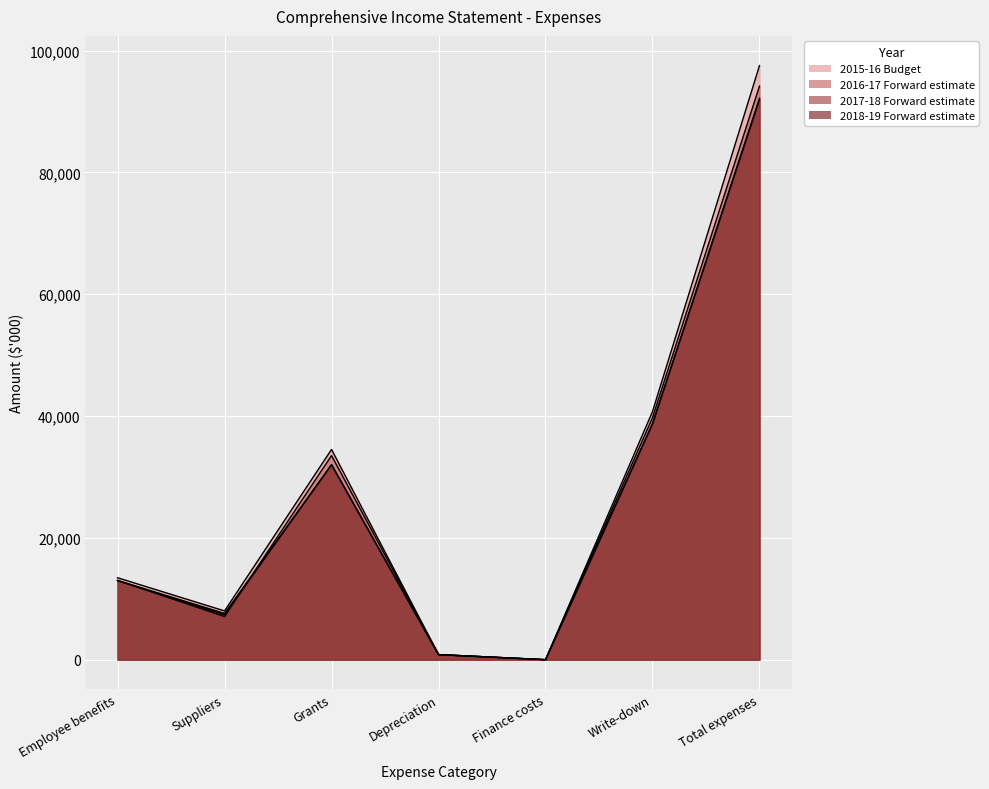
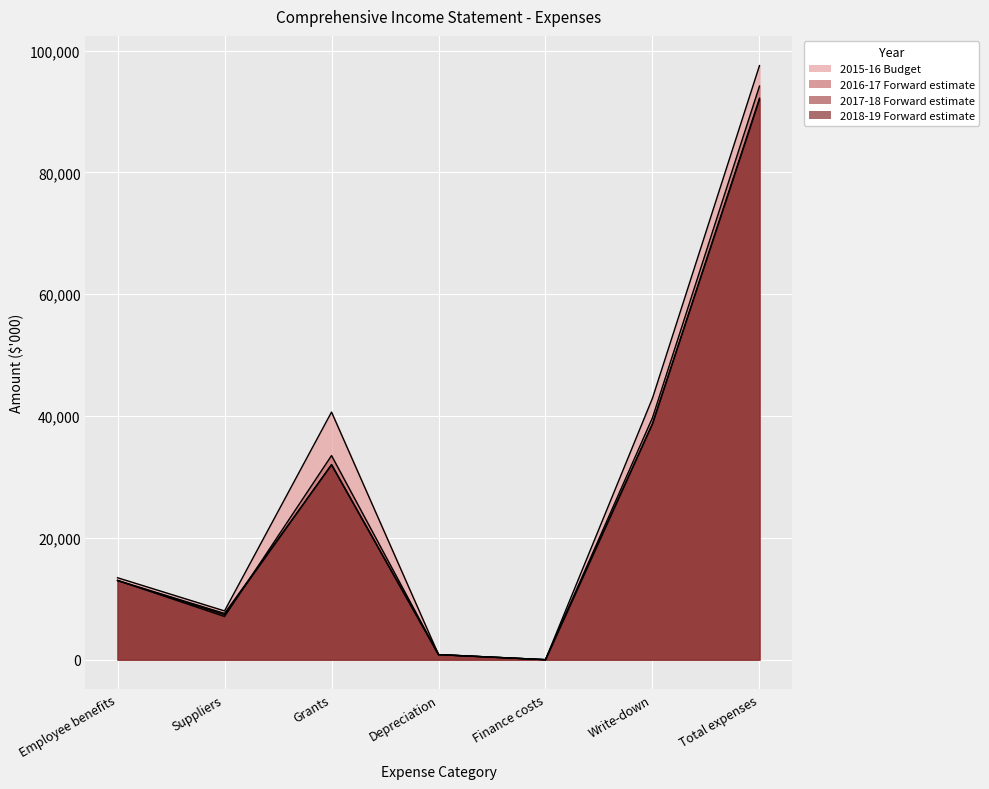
2015-16 Budget, Grants: 35,000 -> 41,000
2015-16 Budget, Write-down: 41,000 -> 43,000
